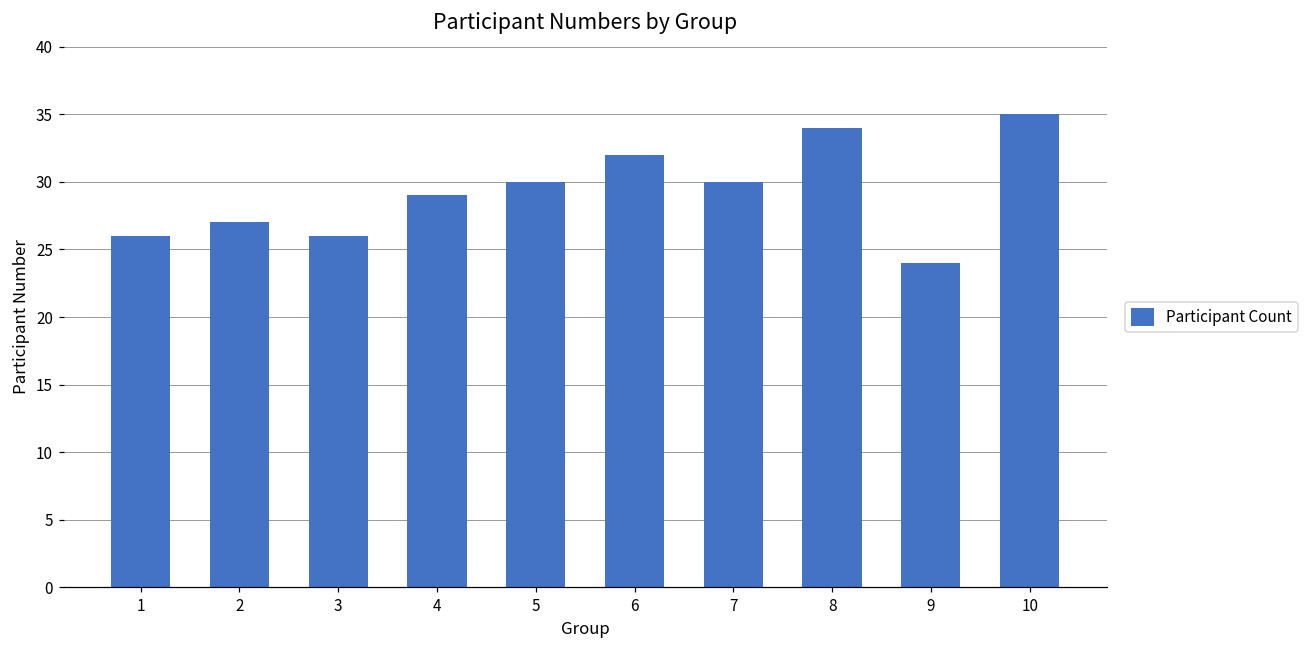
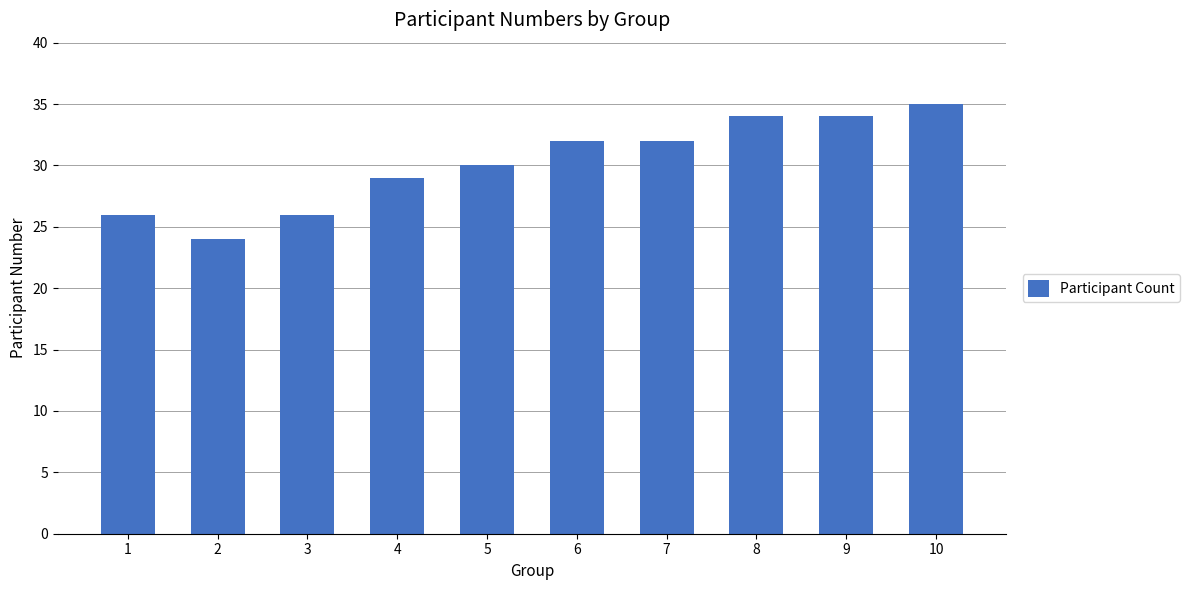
2: 27 -> 24
7: 30 -> 32
9: 24 -> 34
